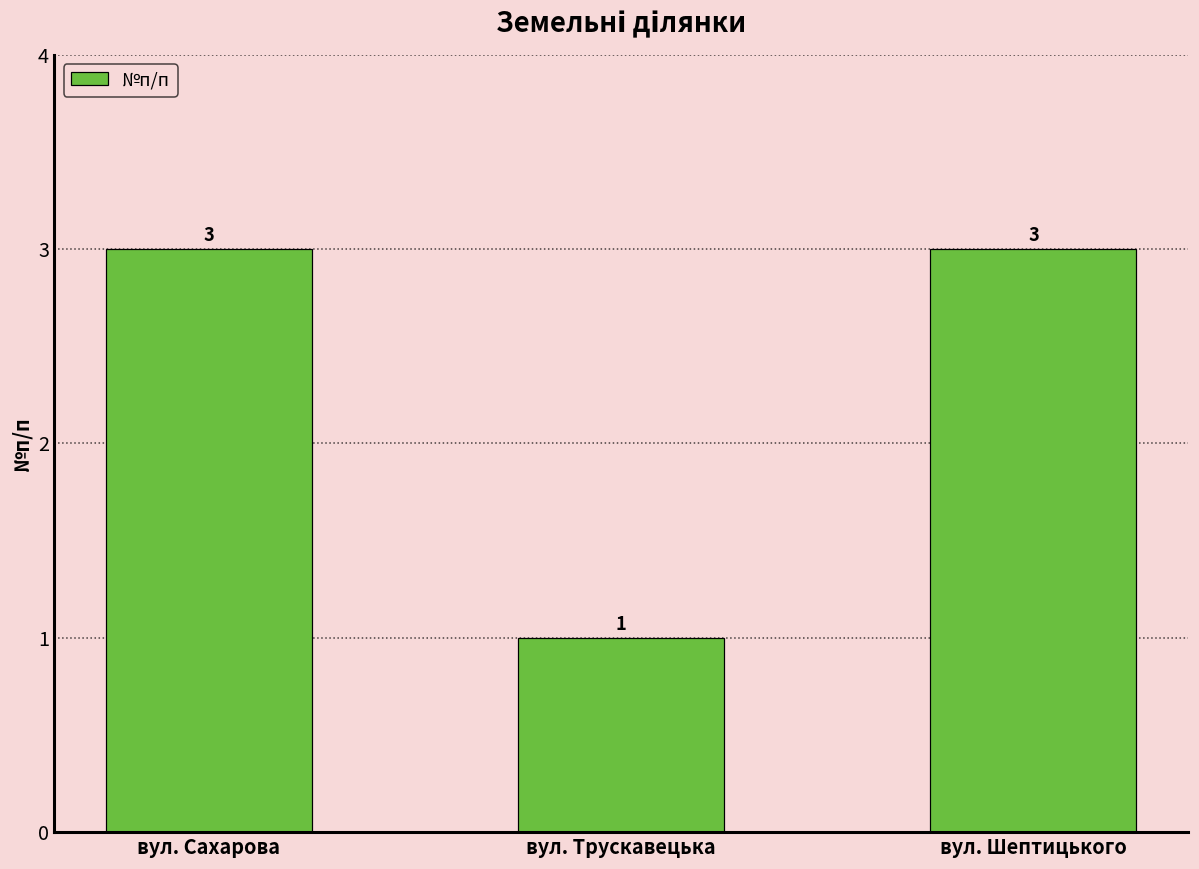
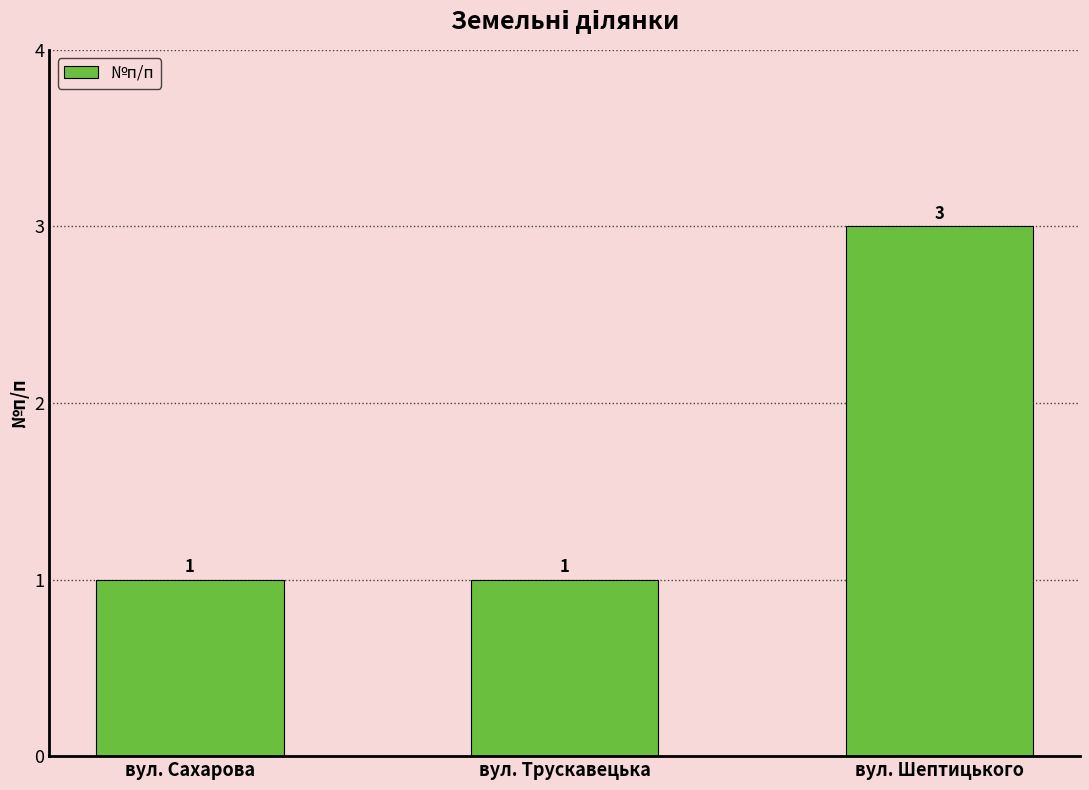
вул. Сахарова: 3 -> 1
